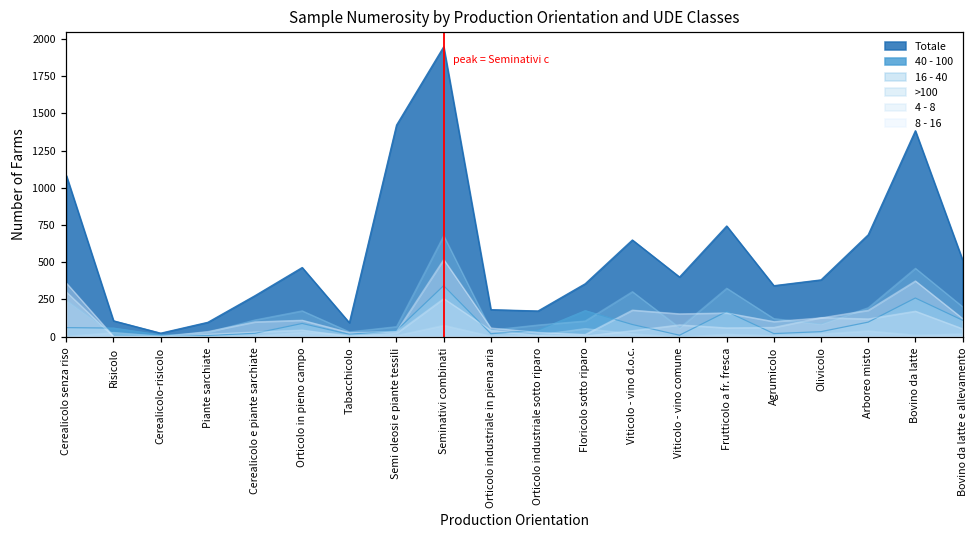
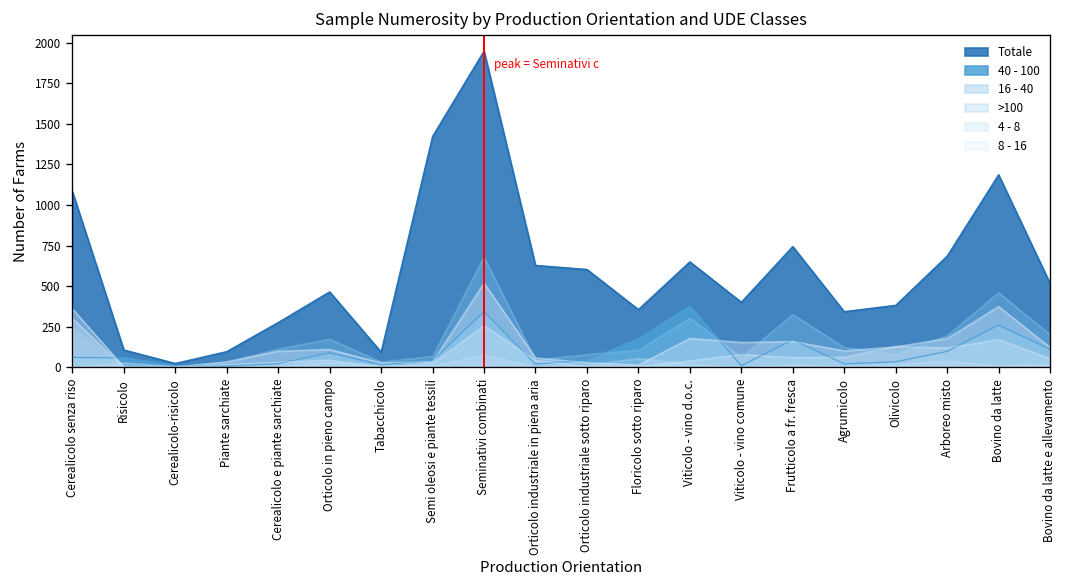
Totale, Orticolo industriale in piena aria: 180 -> 630
Totale, Orticolo industriale sotto riparo: 170 -> 600
40 - 100, Viticolo - vino d.o.c.: 80 -> 380
Totale, Bovino da latte: 1380 -> 1190
